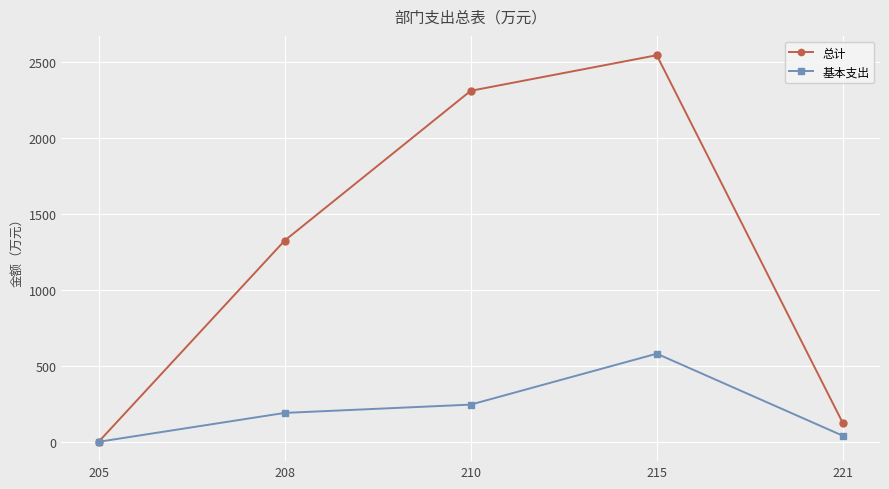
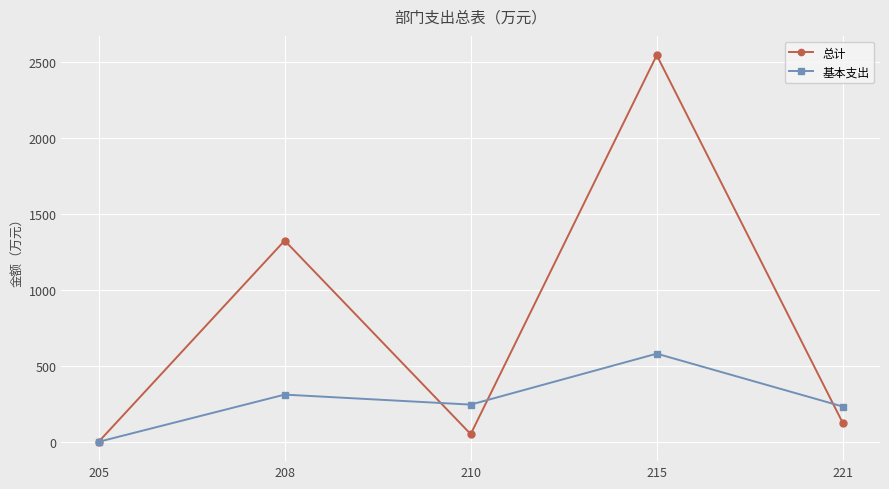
基本支出, 208: 190 -> 310
总计, 210: 2310 -> 50
基本支出, 221: 40 -> 240
